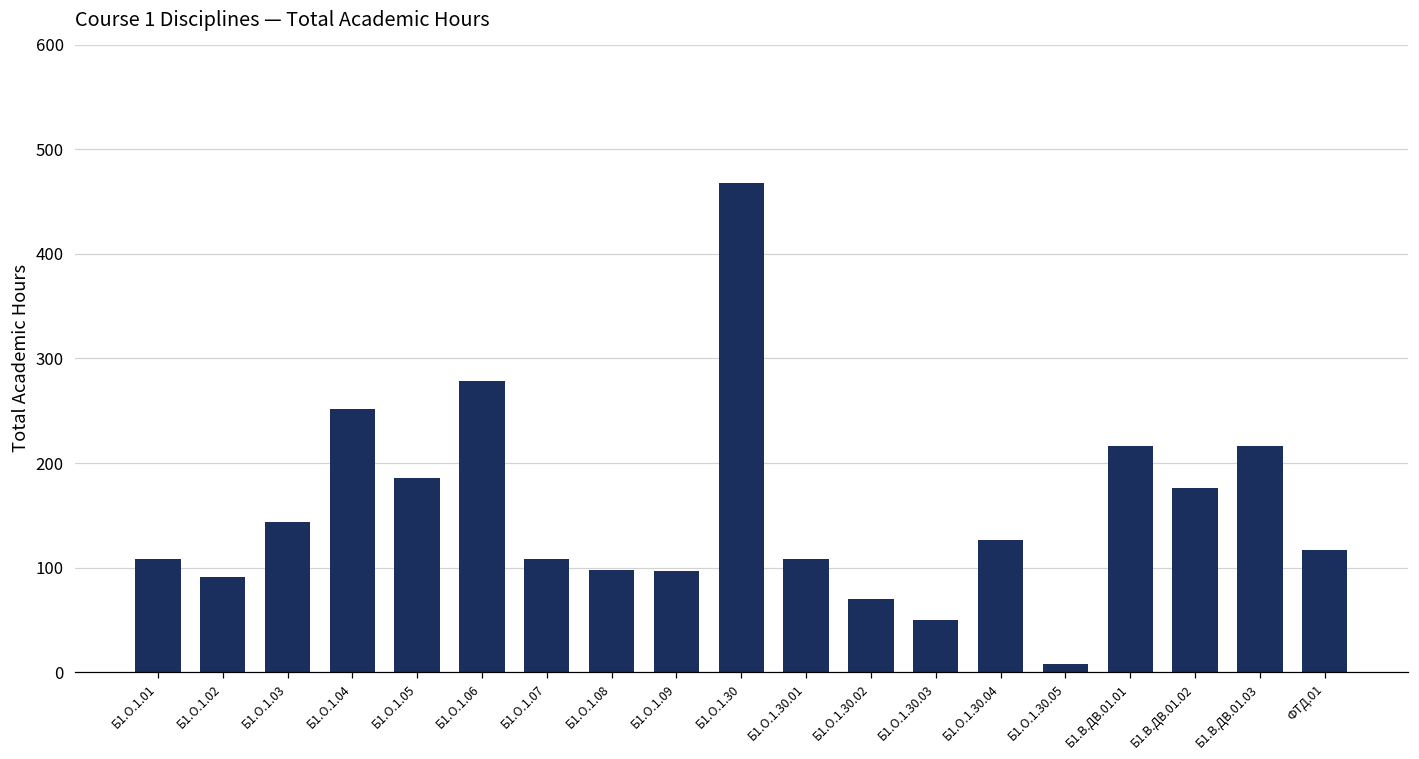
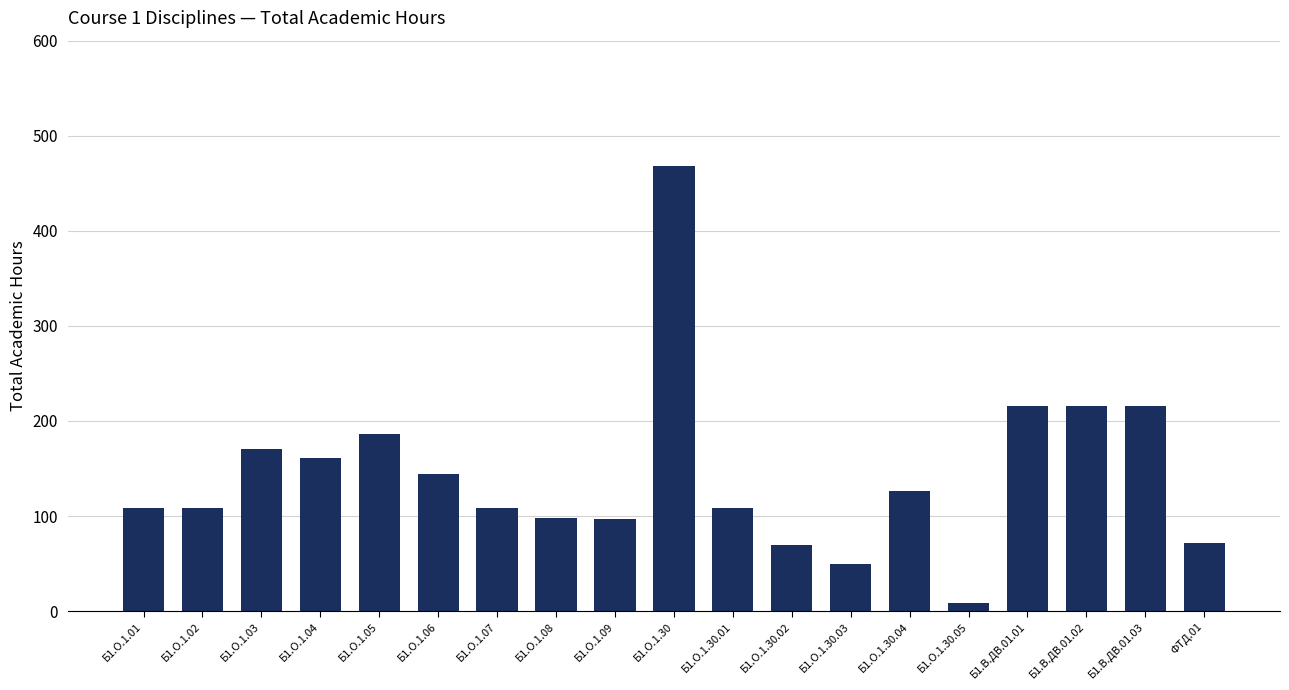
Б1.О.1.02: 90 -> 110
Б1.О.1.03: 140 -> 170
Б1.О.1.04: 250 -> 160
Б1.О.1.06: 280 -> 140
Б1.В.ДВ.01.02: 180 -> 220
ФТД.01: 120 -> 70
